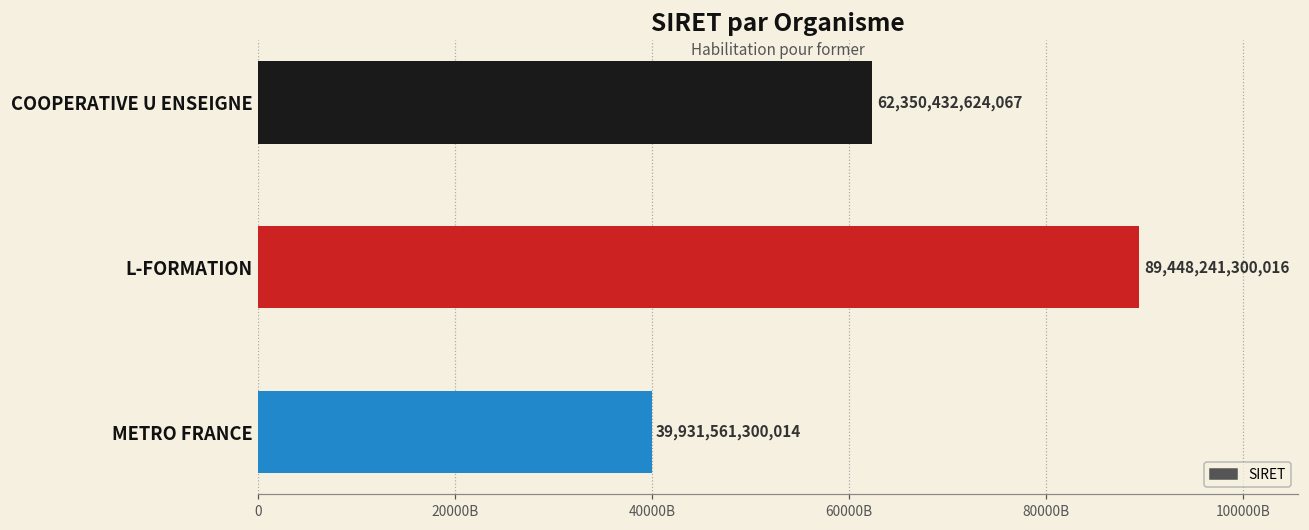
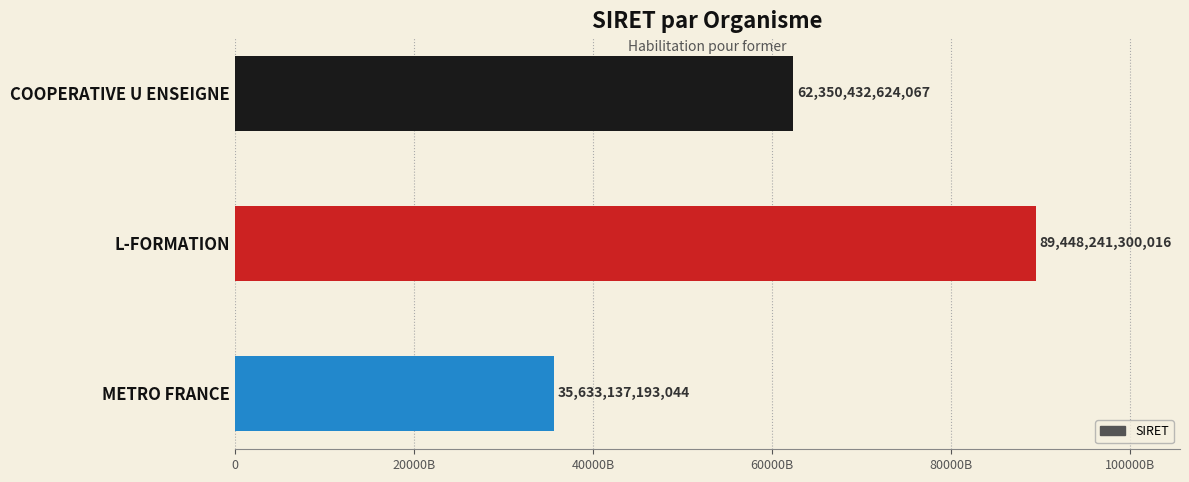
METRO FRANCE: 39,931,561,300,014 -> 35,633,137,193,044
